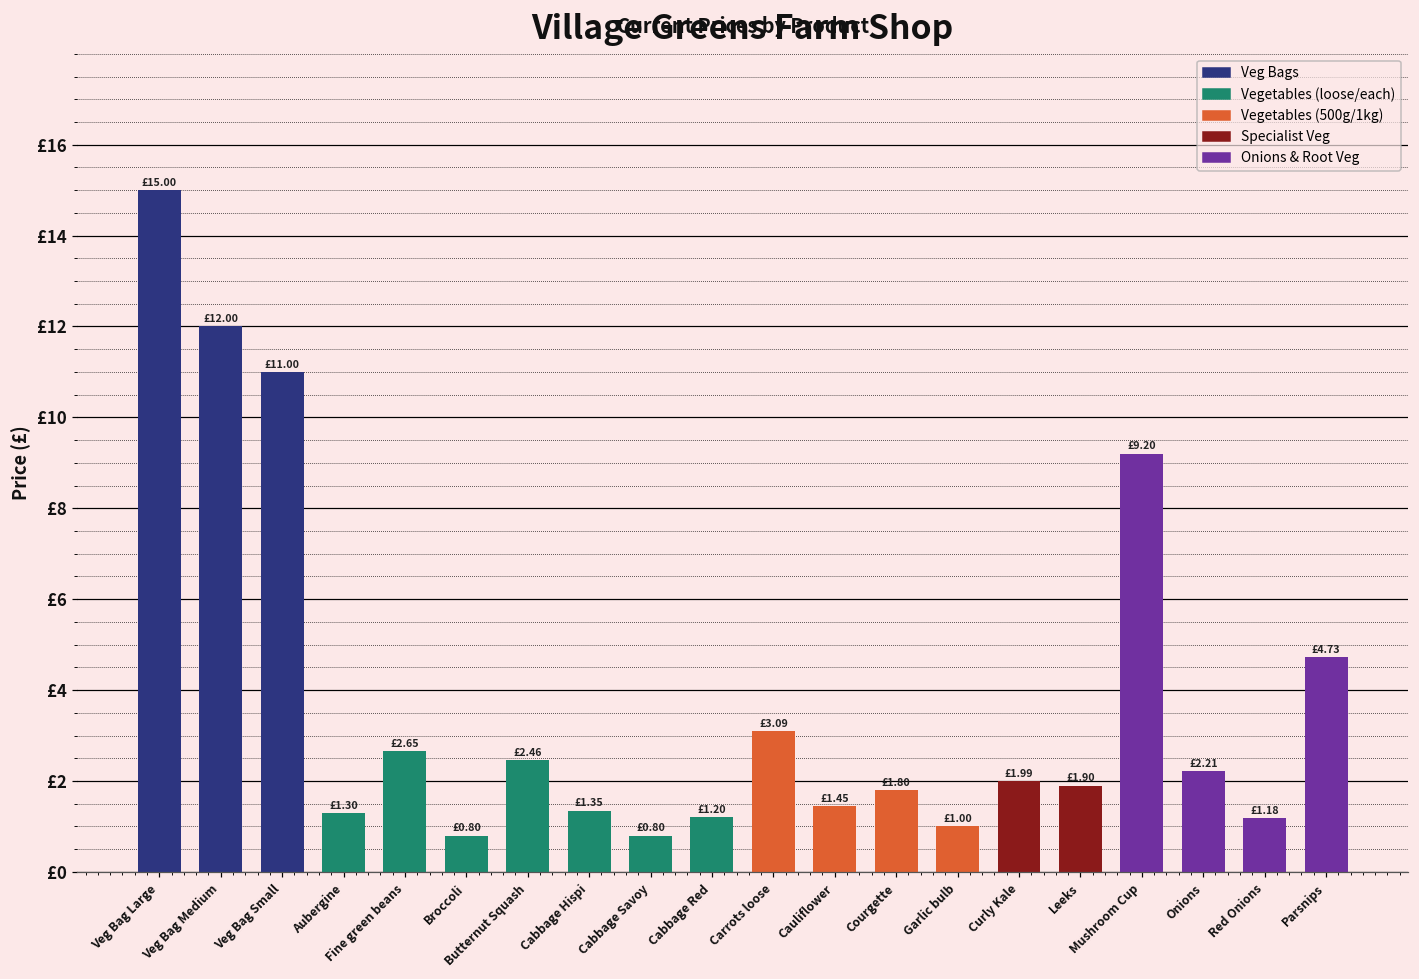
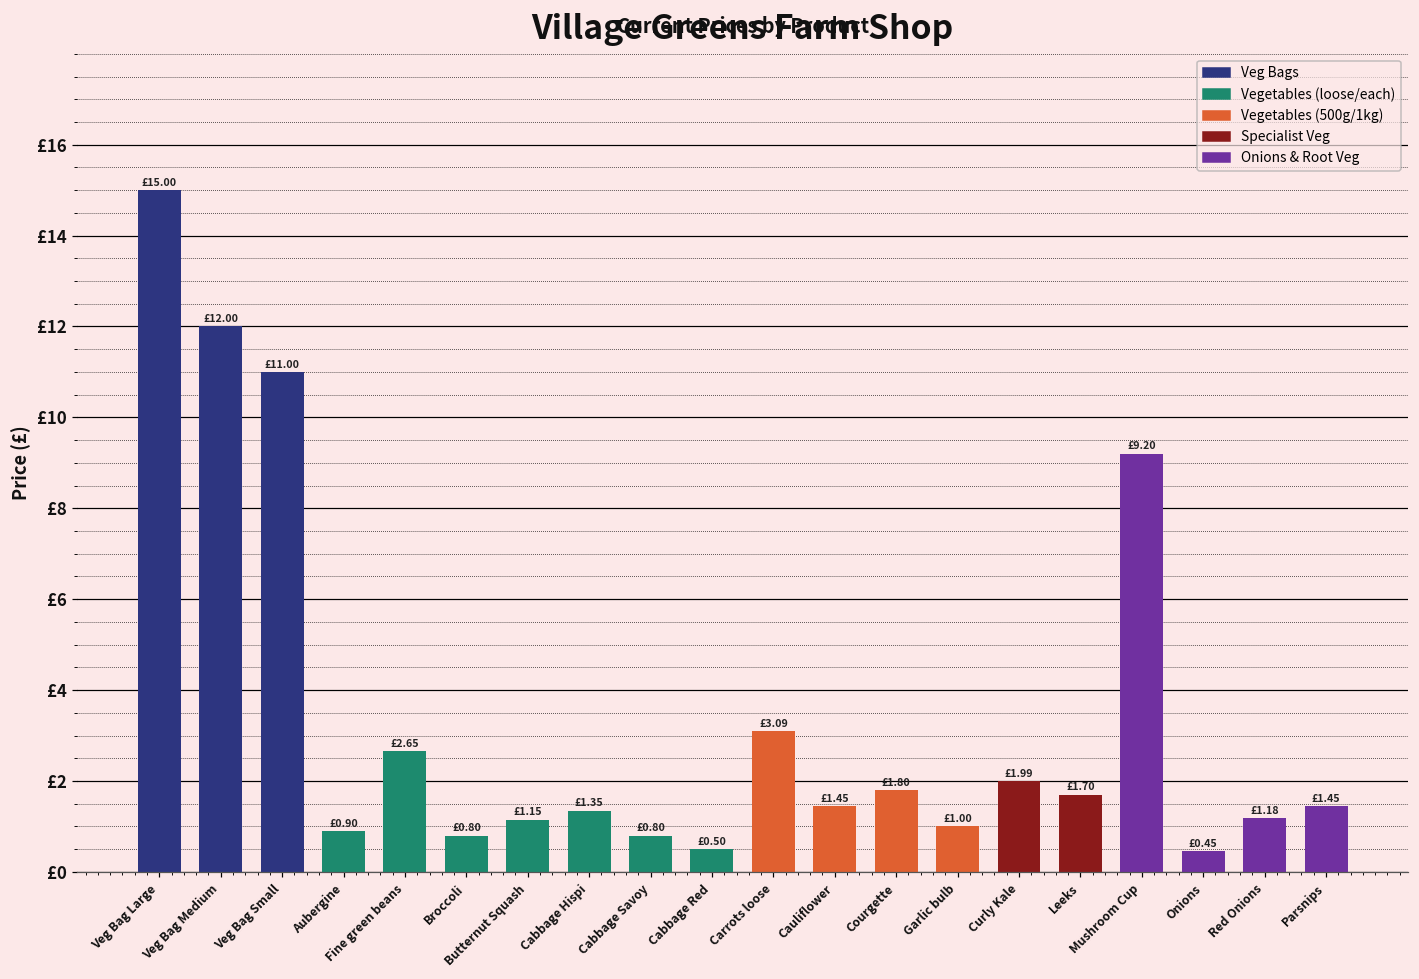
Aubergine: £1.30 -> £0.90
Butternut Squash: £2.46 -> £1.15
Cabbage Red: £1.20 -> £0.50
Leeks: £1.90 -> £1.70
Onions: £2.21 -> £0.45
Parsnips: £4.73 -> £1.45
